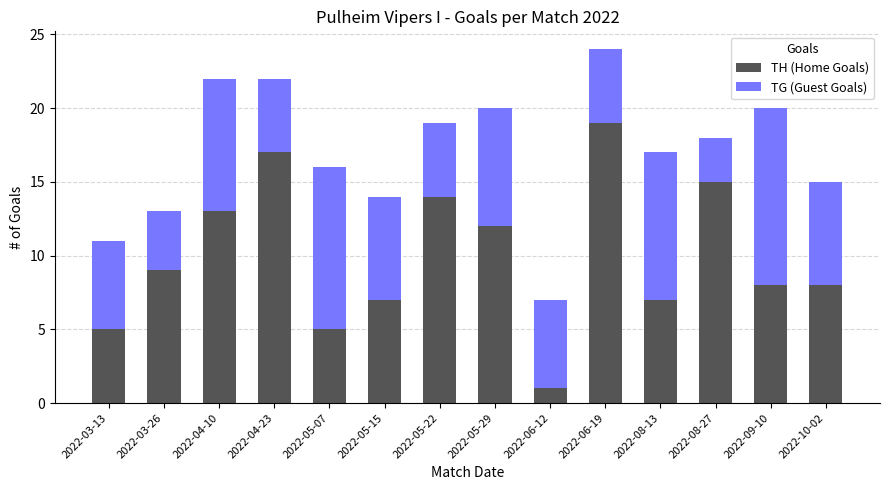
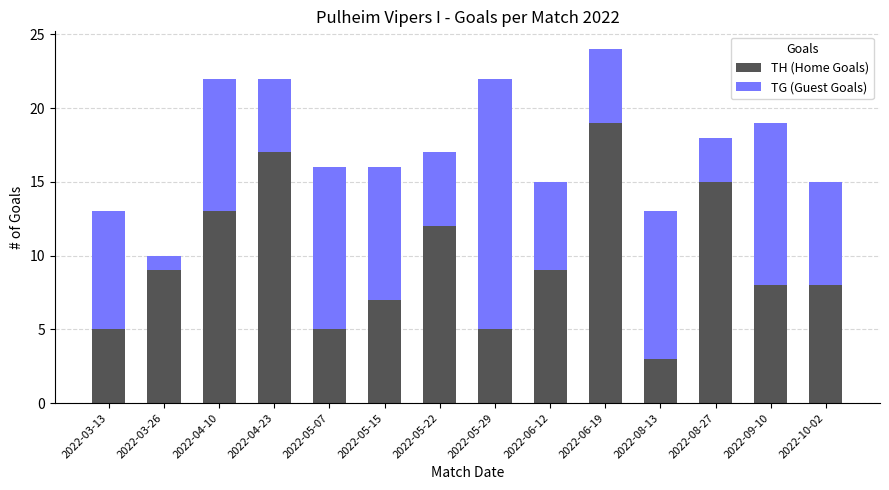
TG (Guest Goals), 2022-03-13: 6 -> 8
TG (Guest Goals), 2022-03-26: 4 -> 1
TG (Guest Goals), 2022-05-15: 7 -> 9
TH (Home Goals), 2022-05-22: 14 -> 12
TH (Home Goals), 2022-05-29: 12 -> 5
TG (Guest Goals), 2022-05-29: 8 -> 17
TH (Home Goals), 2022-06-12: 1 -> 9
TH (Home Goals), 2022-08-13: 7 -> 3
TG (Guest Goals), 2022-09-10: 12 -> 11
